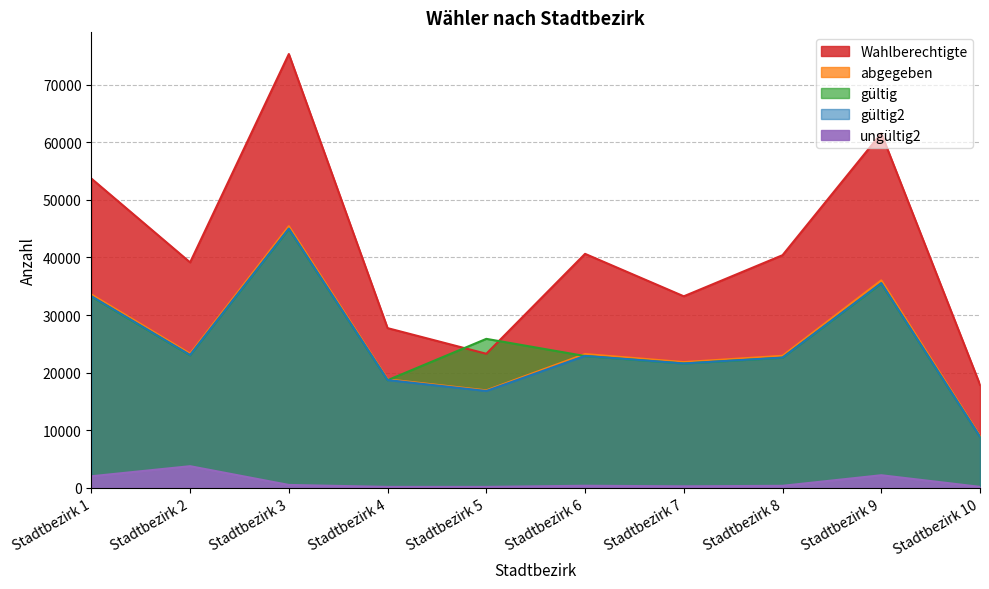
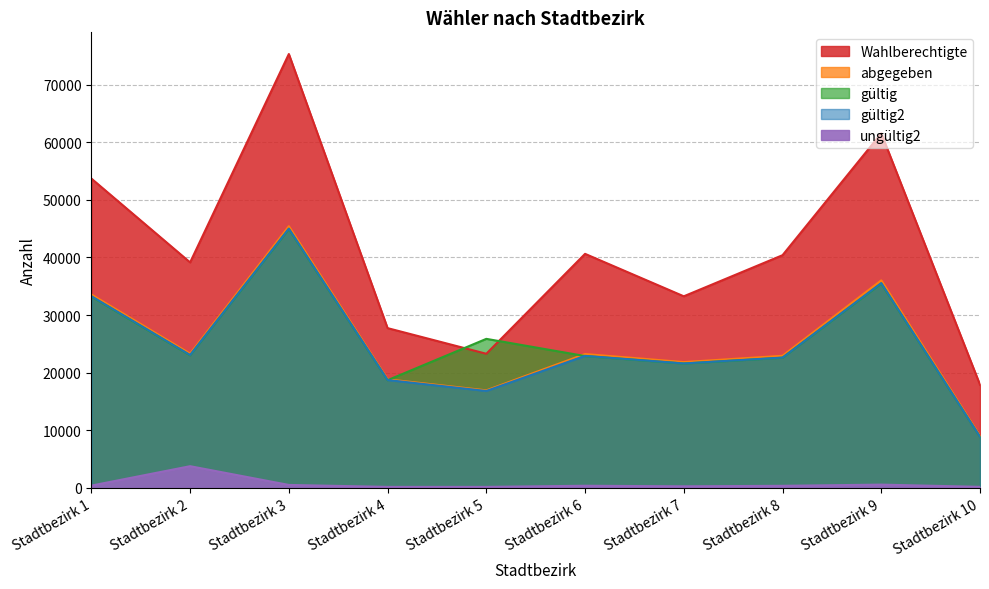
ungültig2, Stadtbezirk 1: 2000 -> 0
ungültig2, Stadtbezirk 9: 2000 -> 1000
